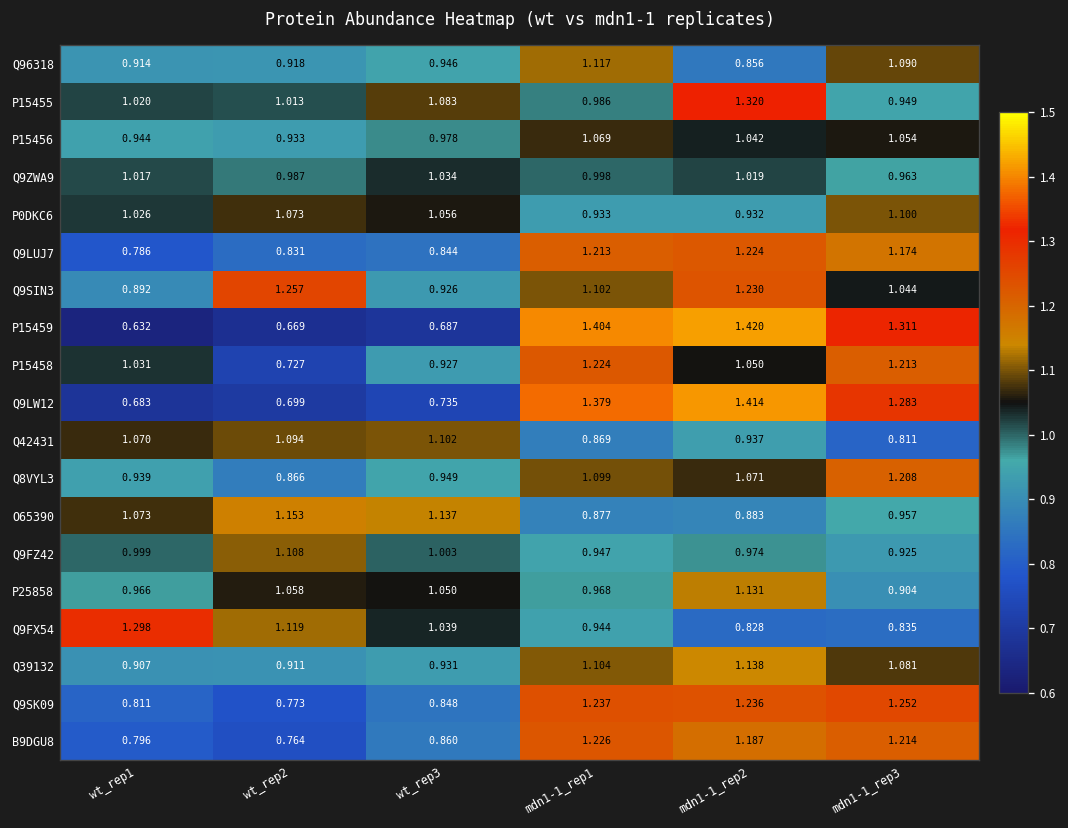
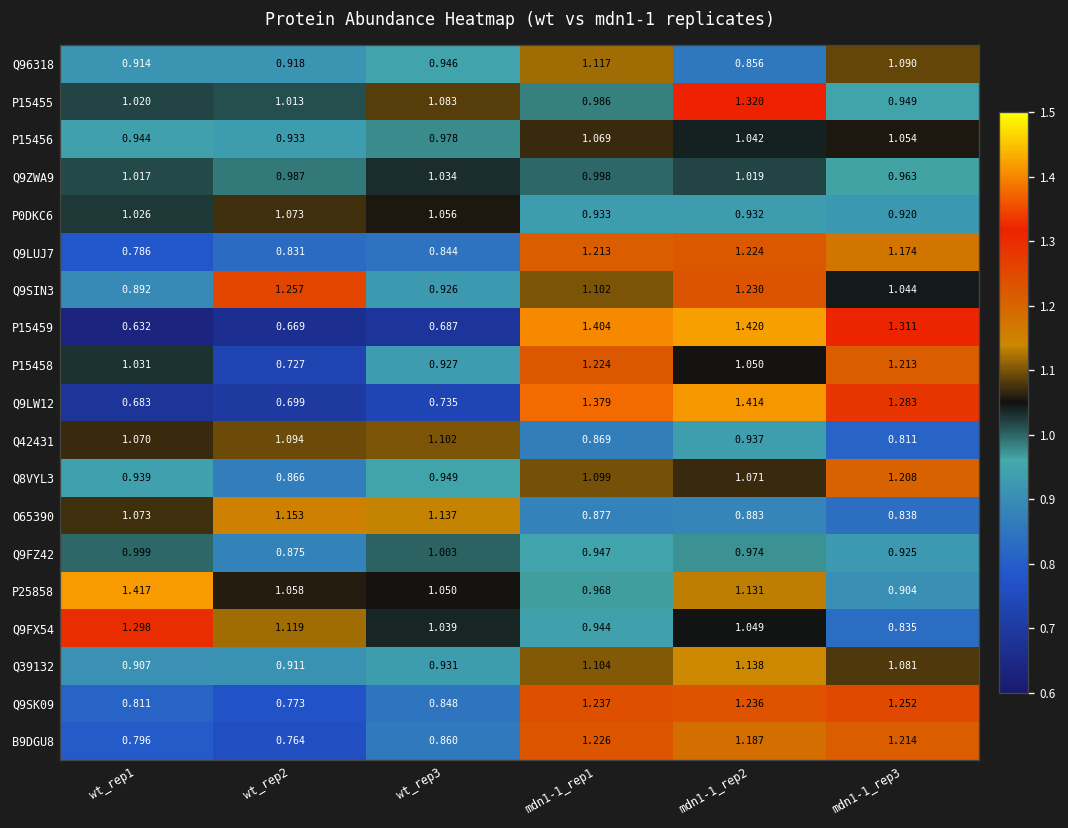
P0DKC6, mdn1-1_rep3: 1.100 -> 0.920
O65390, mdn1-1_rep3: 0.957 -> 0.838
Q9FZ42, wt_rep2: 1.108 -> 0.875
P25858, wt_rep1: 0.966 -> 1.417
Q9FX54, mdn1-1_rep2: 0.828 -> 1.049
